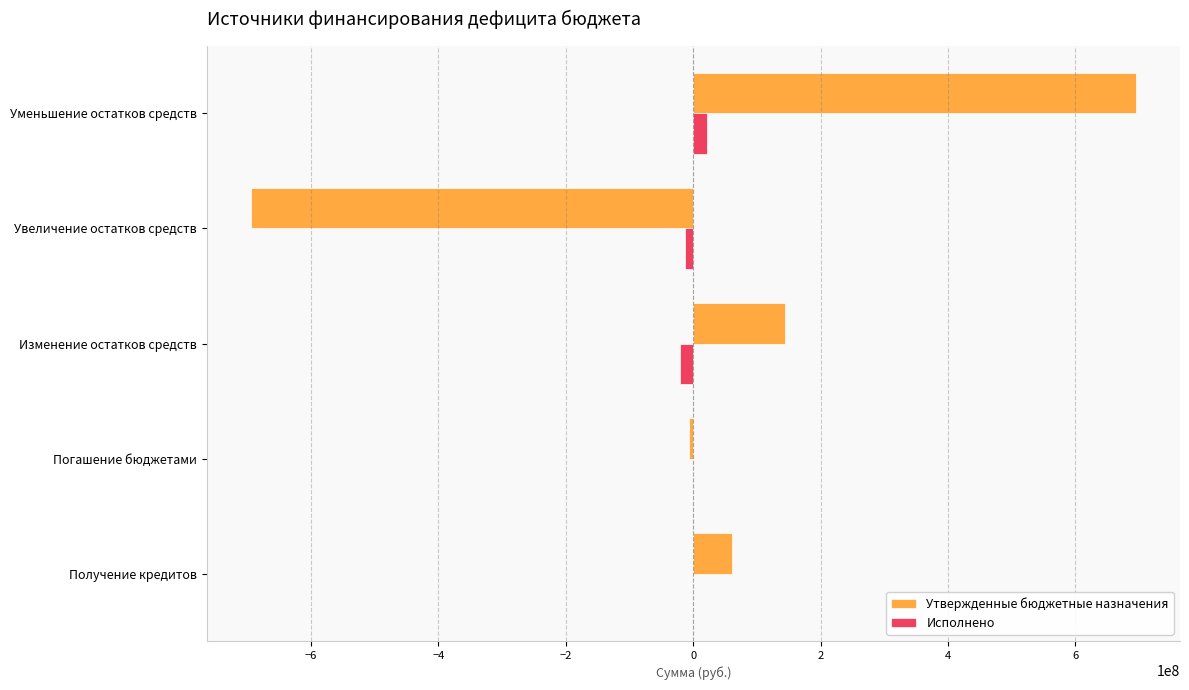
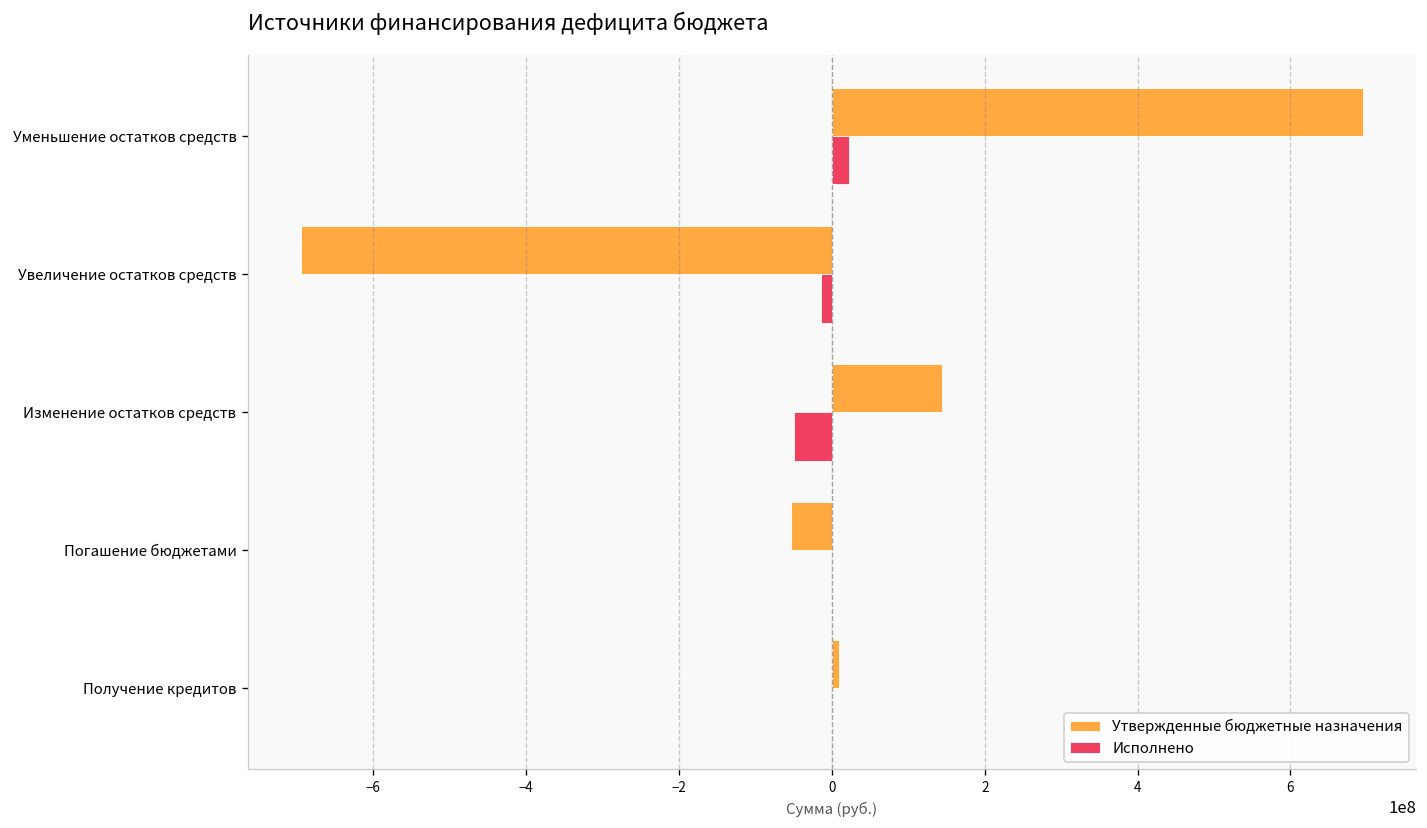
Исполнено, Изменение остатков средств: -20000000 -> -50000000
Утвержденные бюджетные назначения, Погашение бюджетами: -10000000 -> -50000000
Утвержденные бюджетные назначения, Получение кредитов: 60000000 -> 10000000
